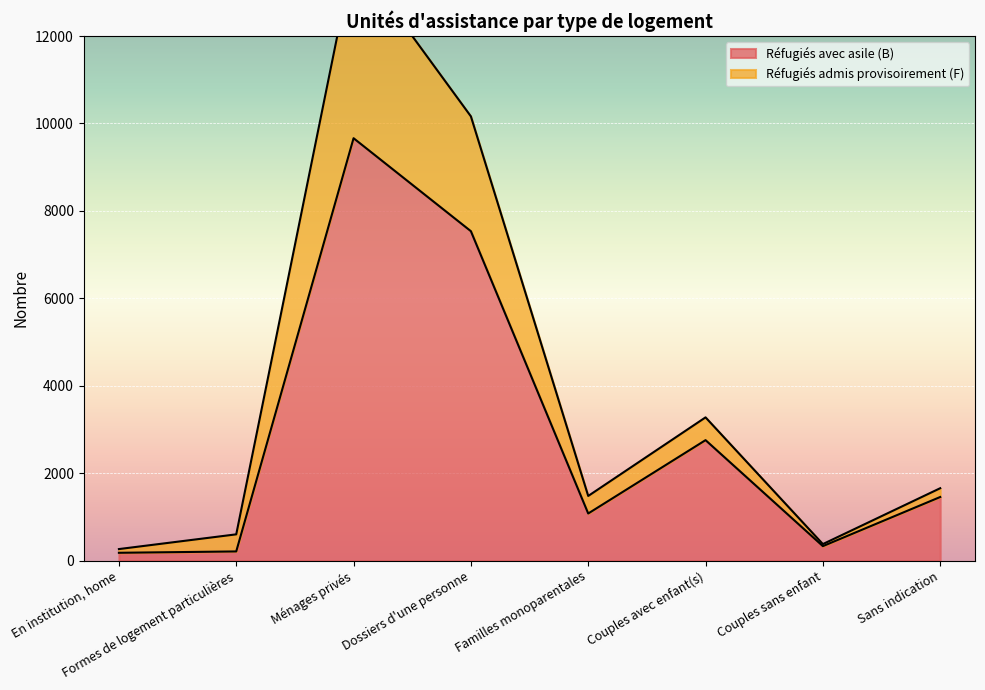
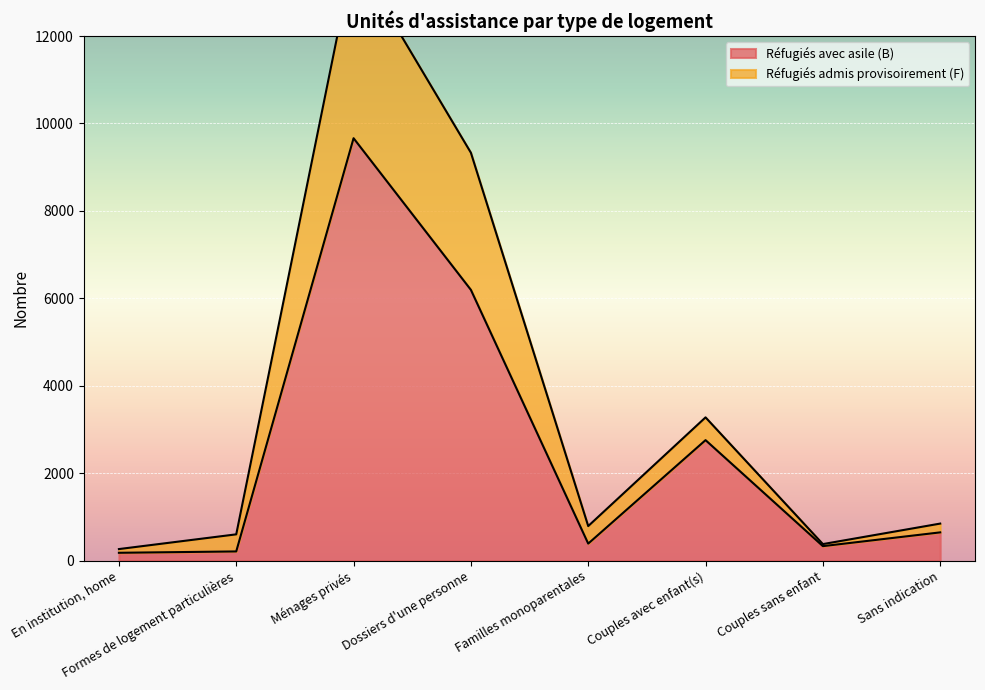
Réfugiés avec asile (B), Dossiers d'une personne: 7500 -> 6200
Réfugiés admis provisoirement (F), Dossiers d'une personne: 2600 -> 3100
Réfugiés avec asile (B), Familles monoparentales: 1100 -> 400
Réfugiés avec asile (B), Sans indication: 1500 -> 600
